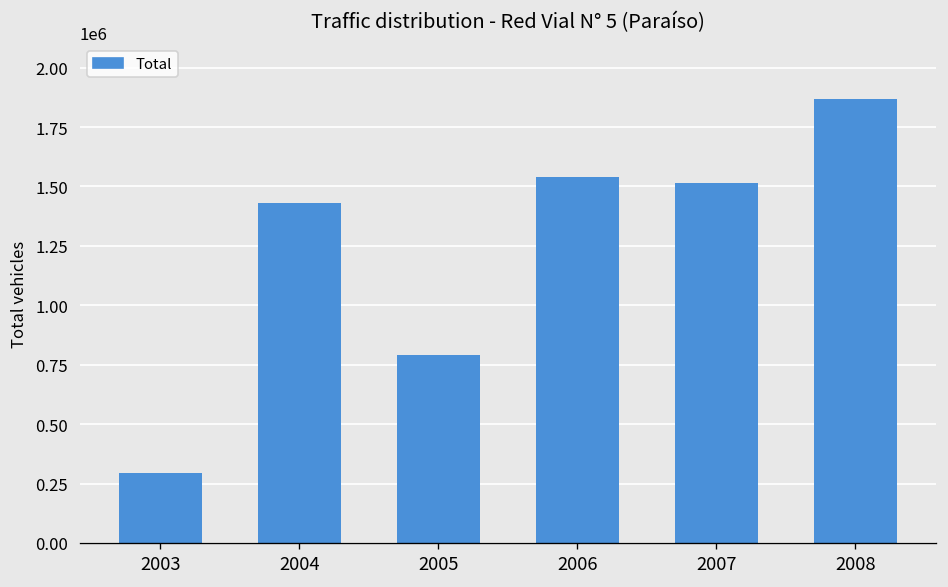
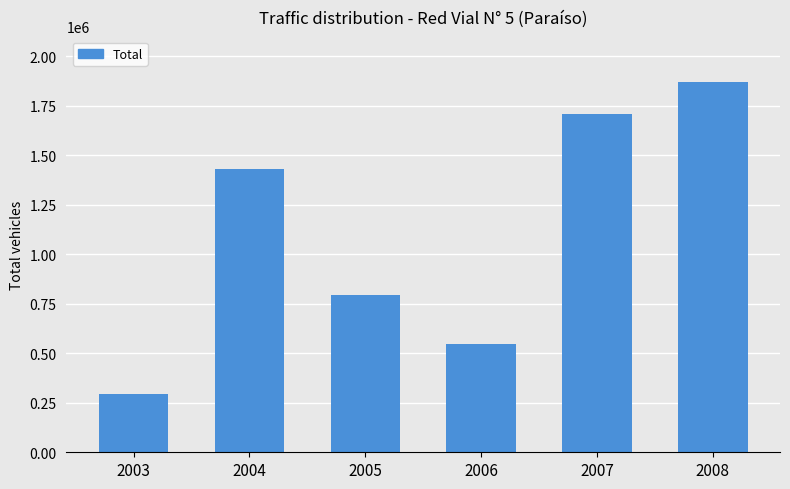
2006: 1540000 -> 540000
2007: 1510000 -> 1710000
